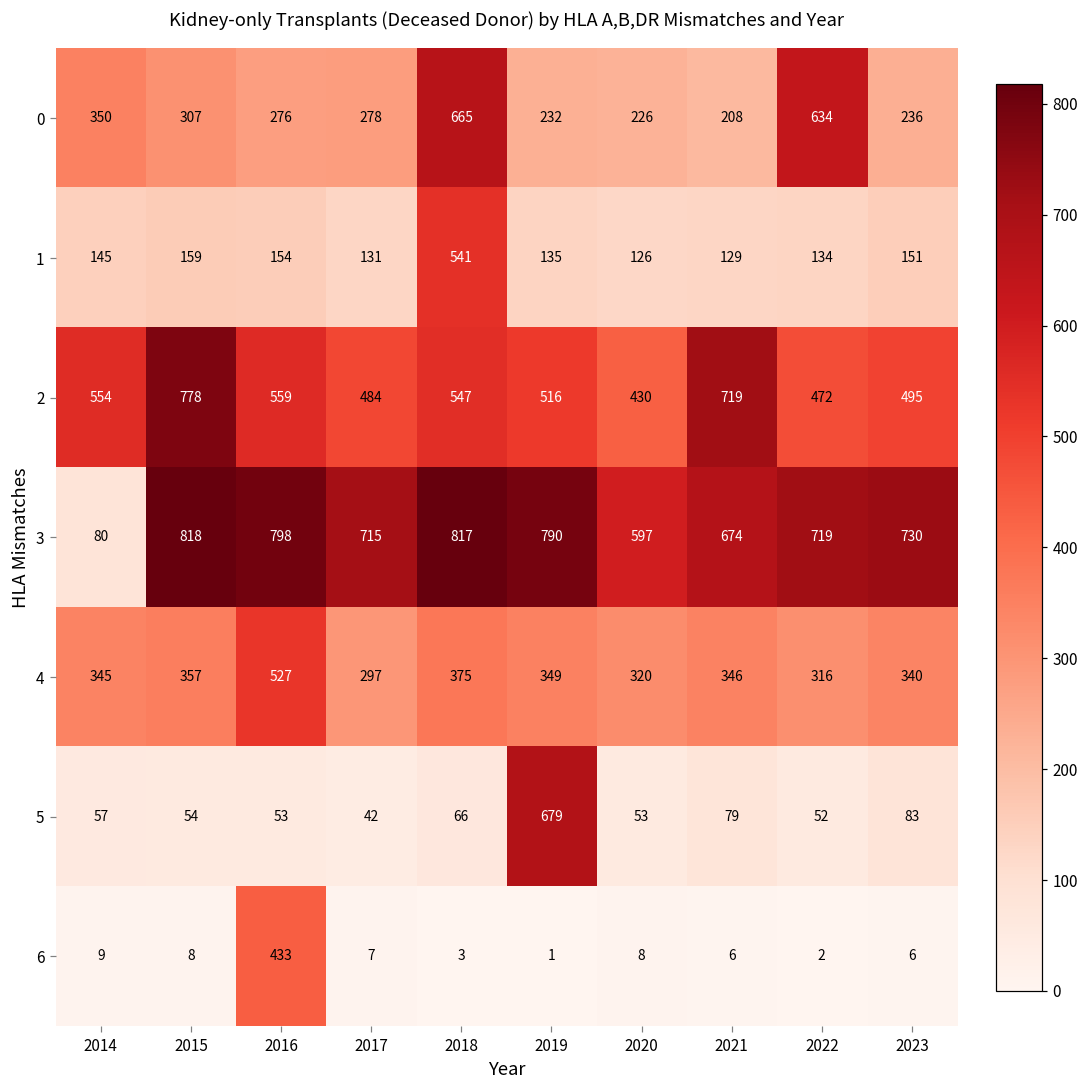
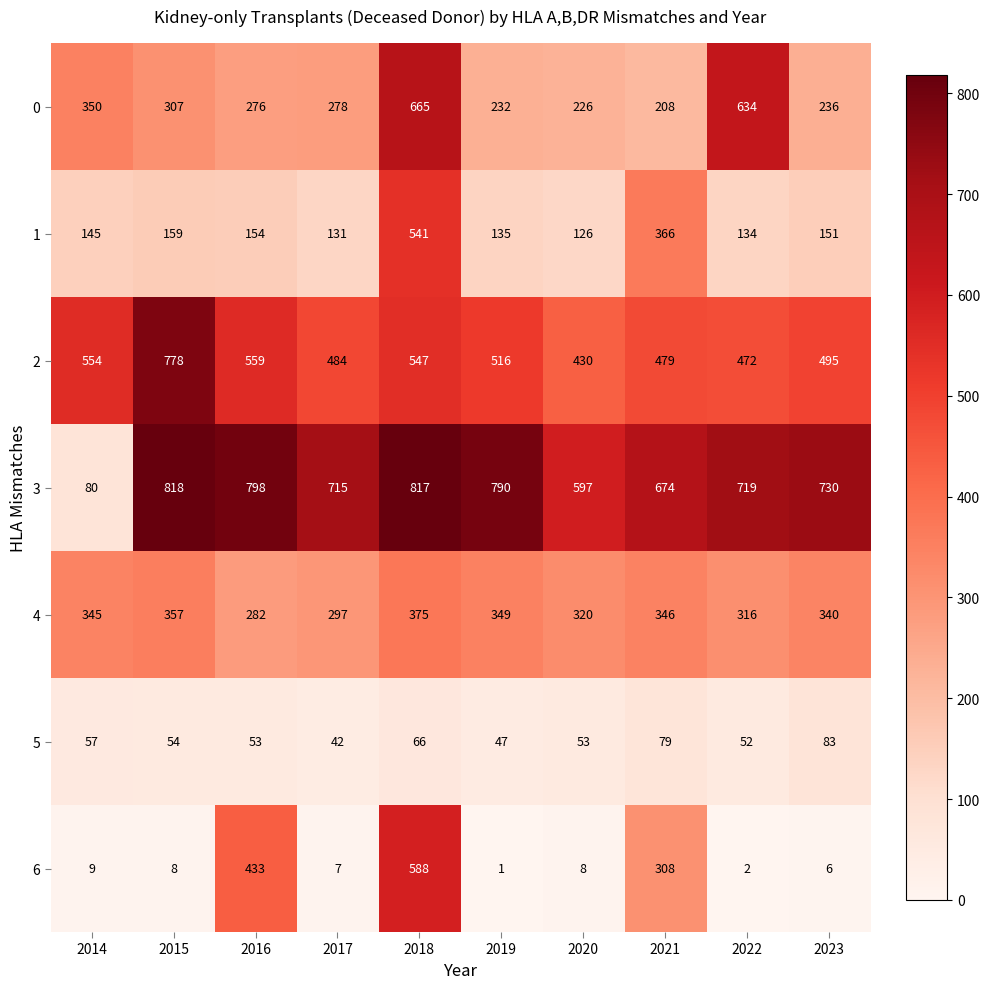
1, 2021: 129 -> 366
2, 2021: 719 -> 479
4, 2016: 527 -> 282
5, 2019: 679 -> 47
6, 2018: 3 -> 588
6, 2021: 6 -> 308
